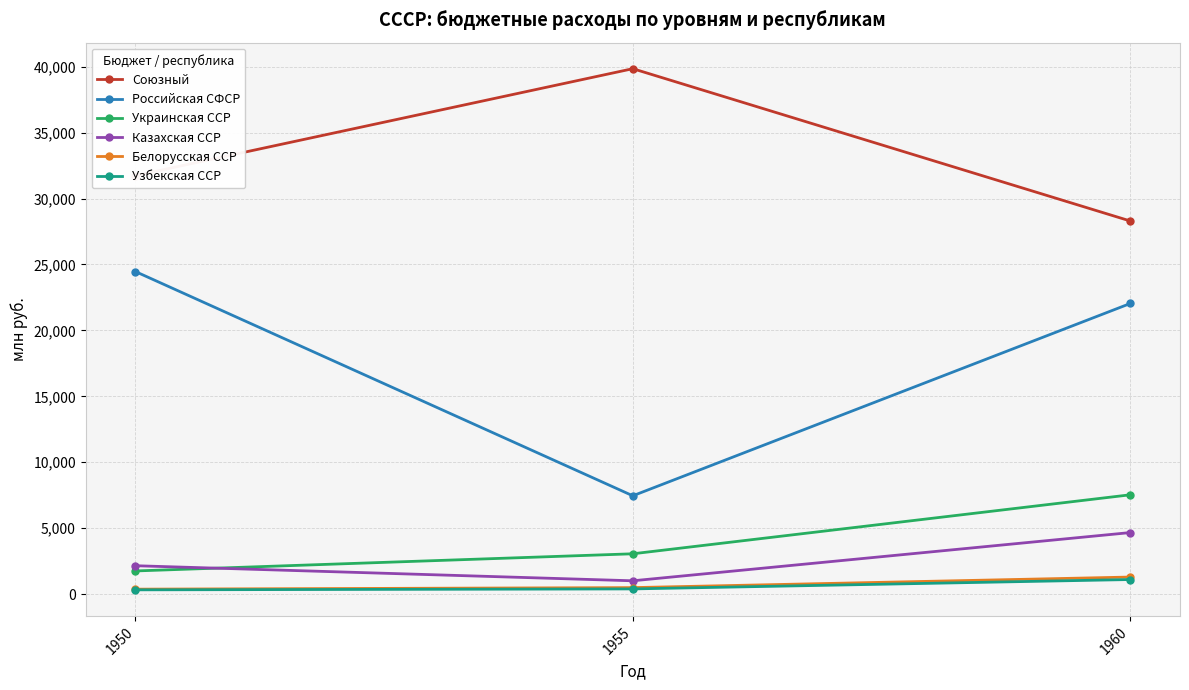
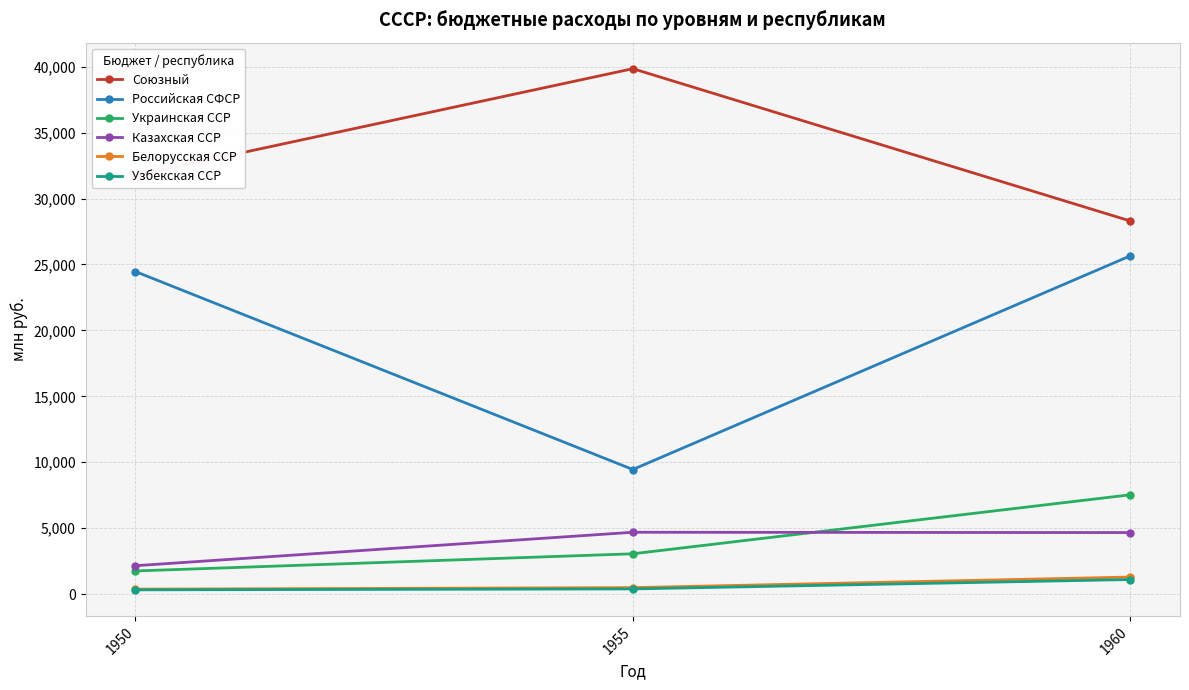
Российская СФСР, 1955: 7,500 -> 9,400
Казахская ССР, 1955: 1,000 -> 4,700
Российская СФСР, 1960: 22,000 -> 25,700
